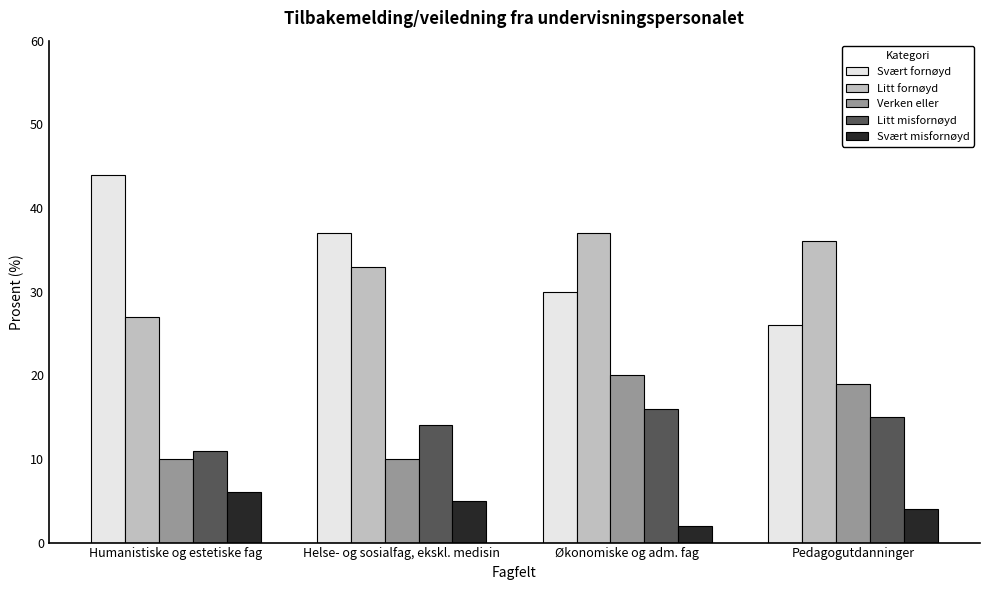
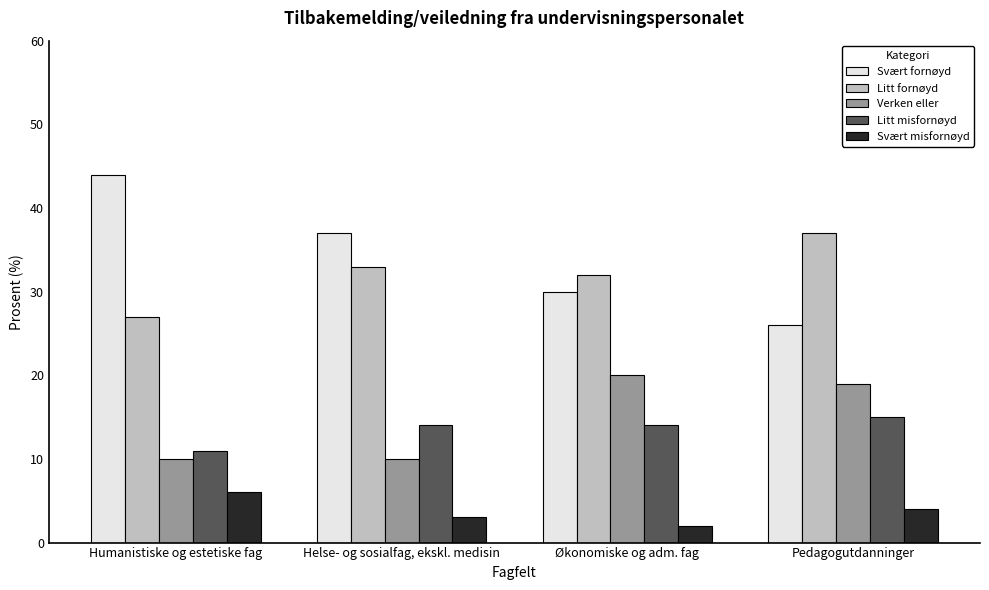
Svært misfornøyd, Helse- og sosialfag, ekskl. medisin: 5 -> 3
Litt fornøyd, Økonomiske og adm. fag: 37 -> 32
Litt misfornøyd, Økonomiske og adm. fag: 16 -> 14
Litt fornøyd, Pedagogutdanninger: 36 -> 37
